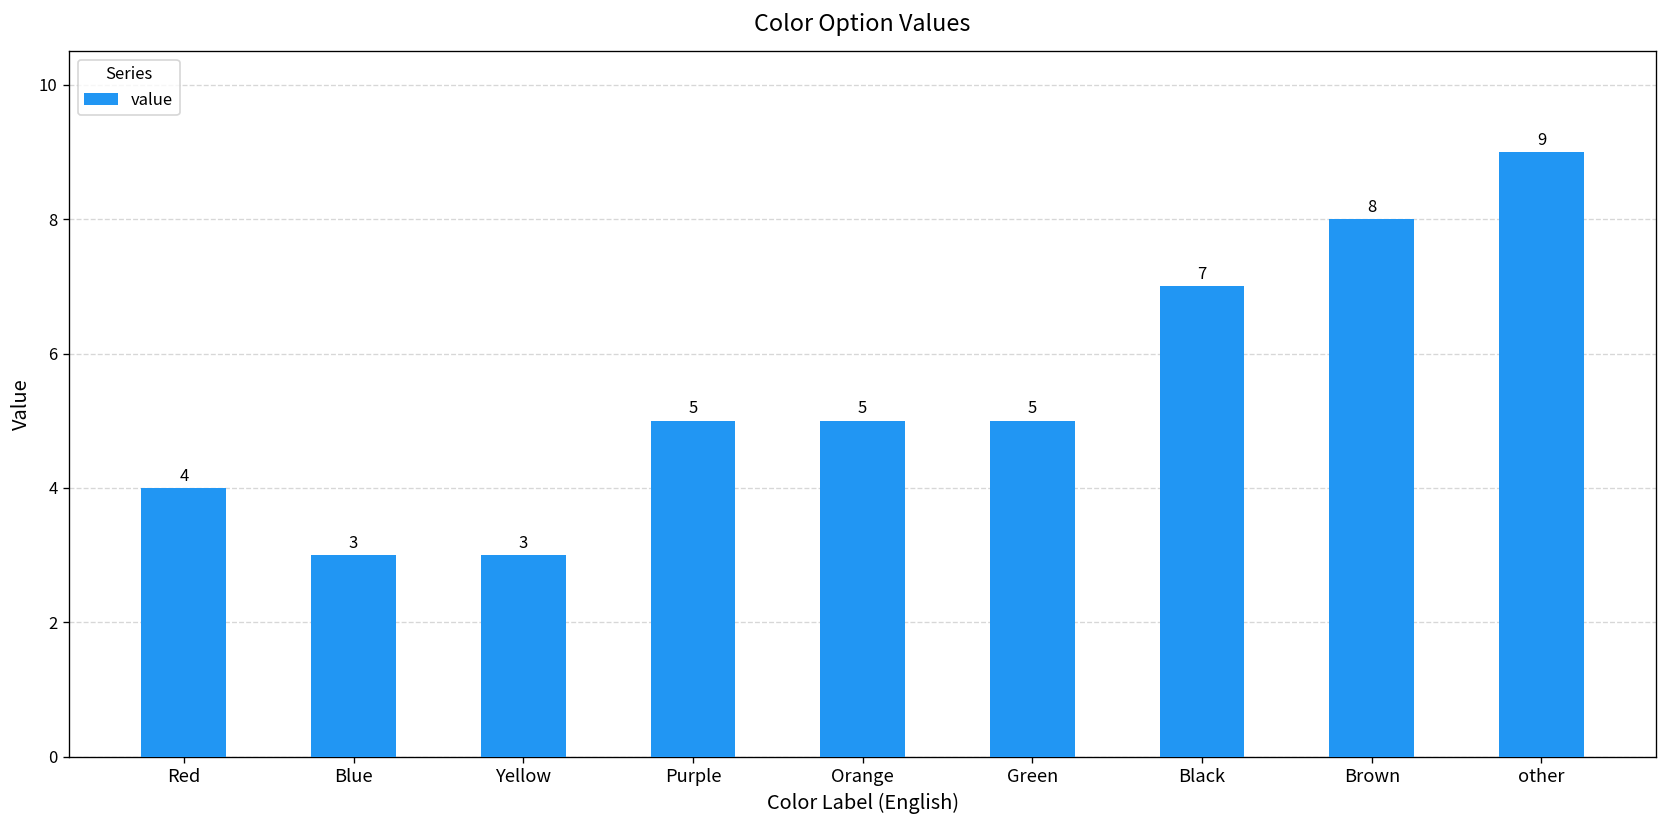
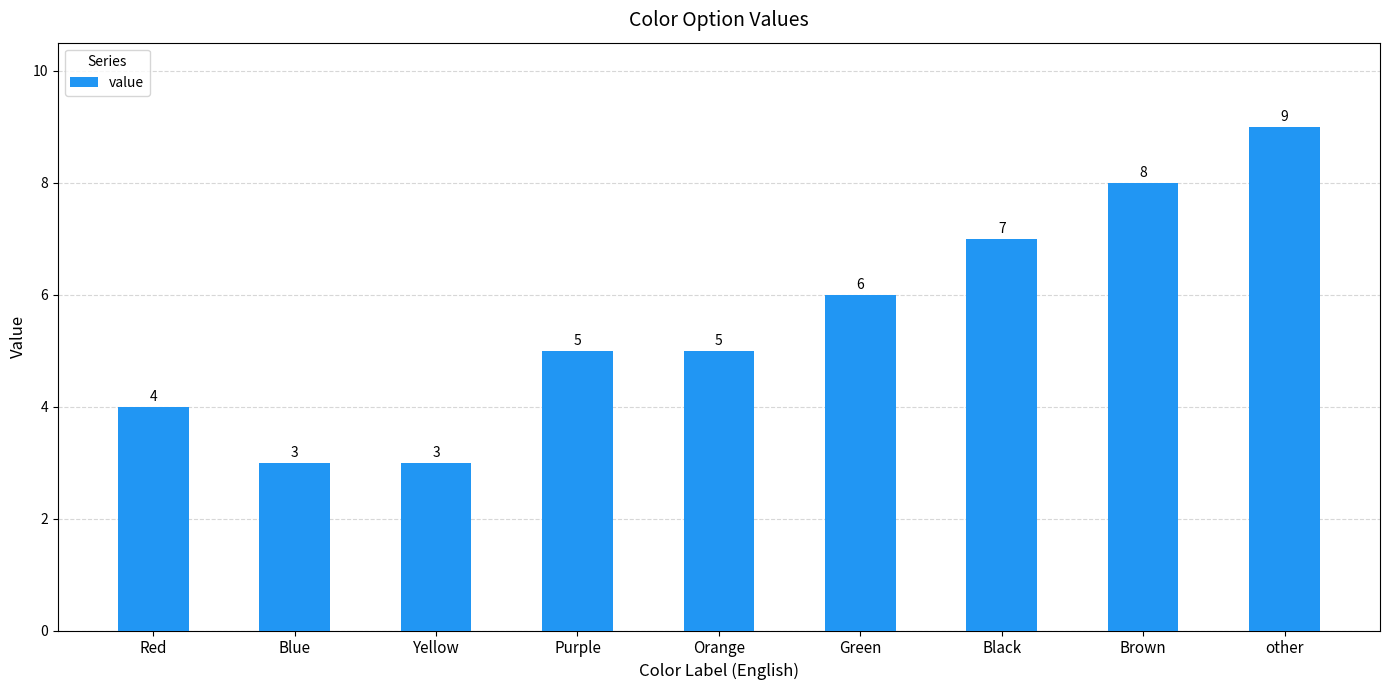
Green: 5 -> 6
